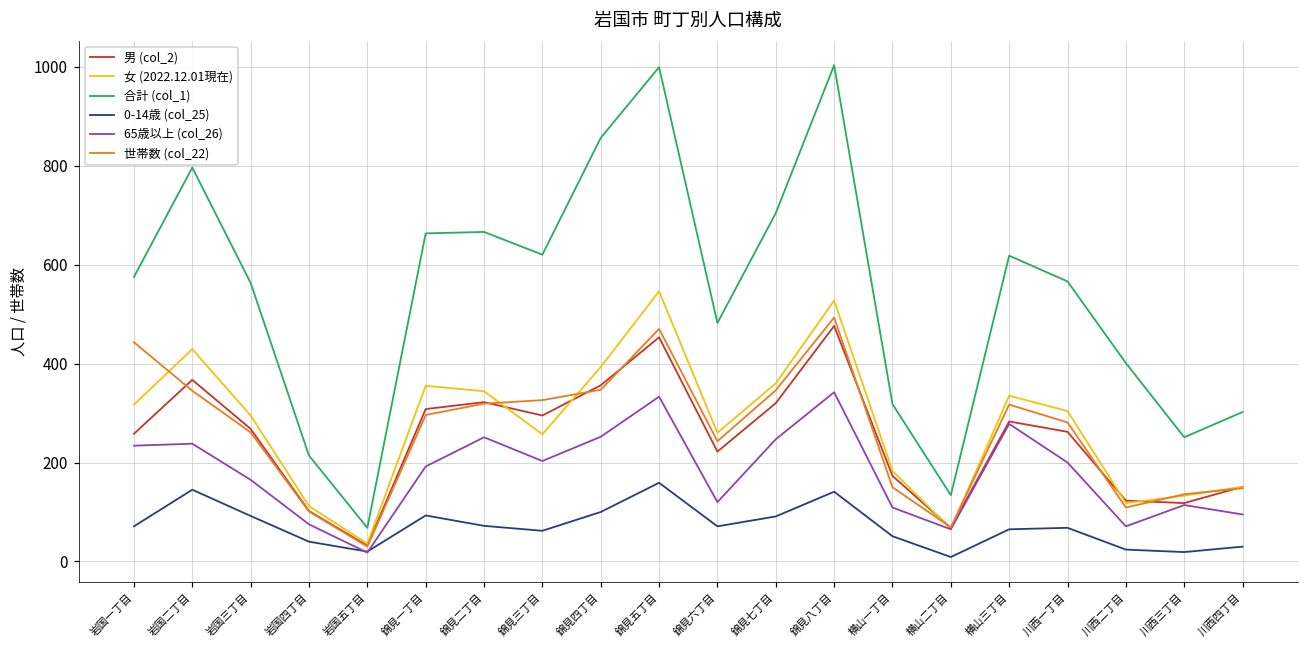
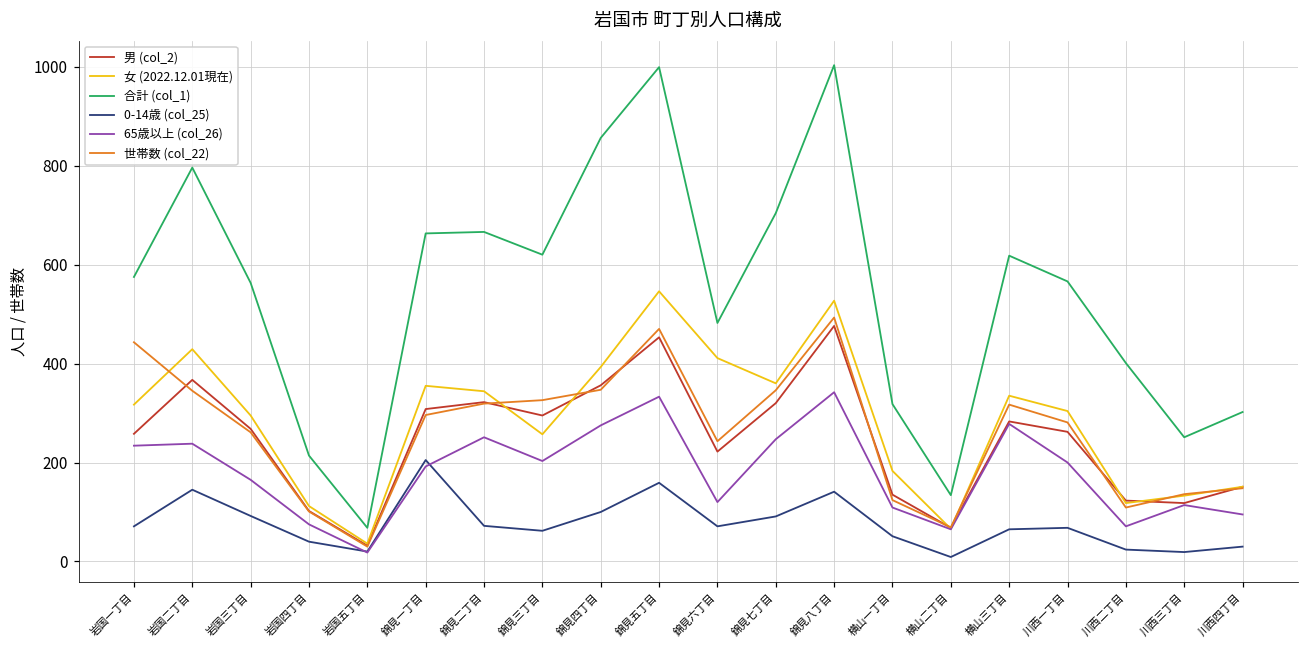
0-14歳 (col_25), 錦見一丁目: 90 -> 210
65歳以上 (col_26), 錦見四丁目: 250 -> 280
女 (2022.12.01現在), 錦見六丁目: 260 -> 410
男 (col_2), 横山一丁目: 170 -> 140
世帯数 (col_22), 横山一丁目: 150 -> 120
